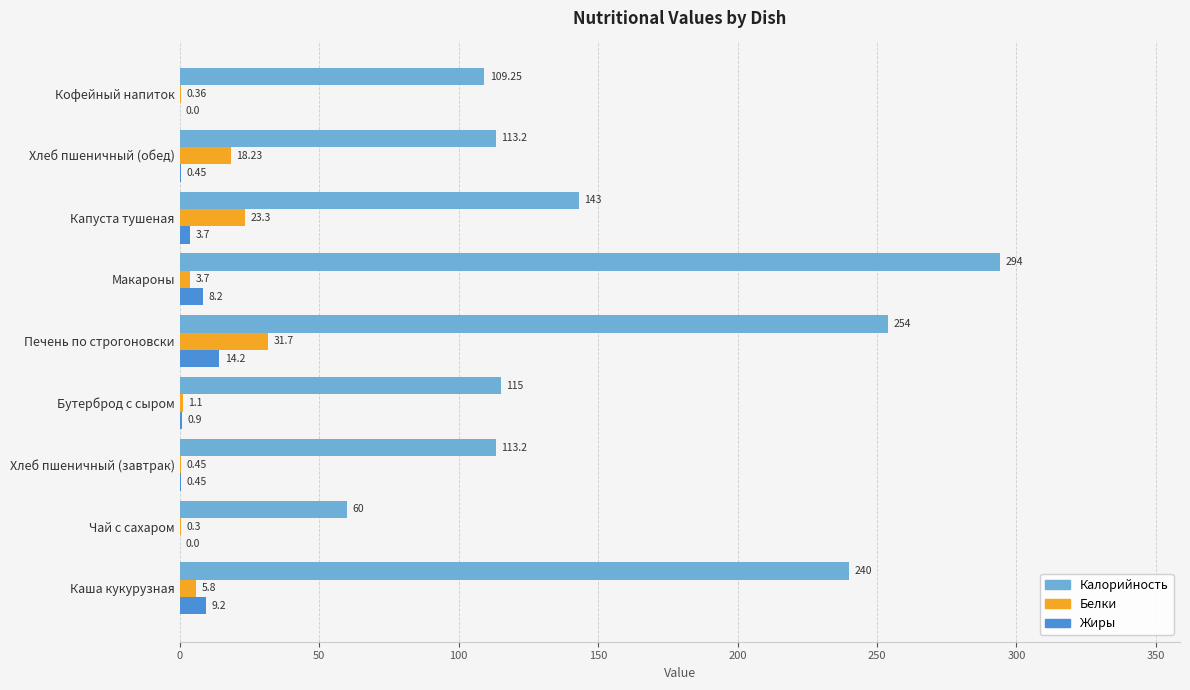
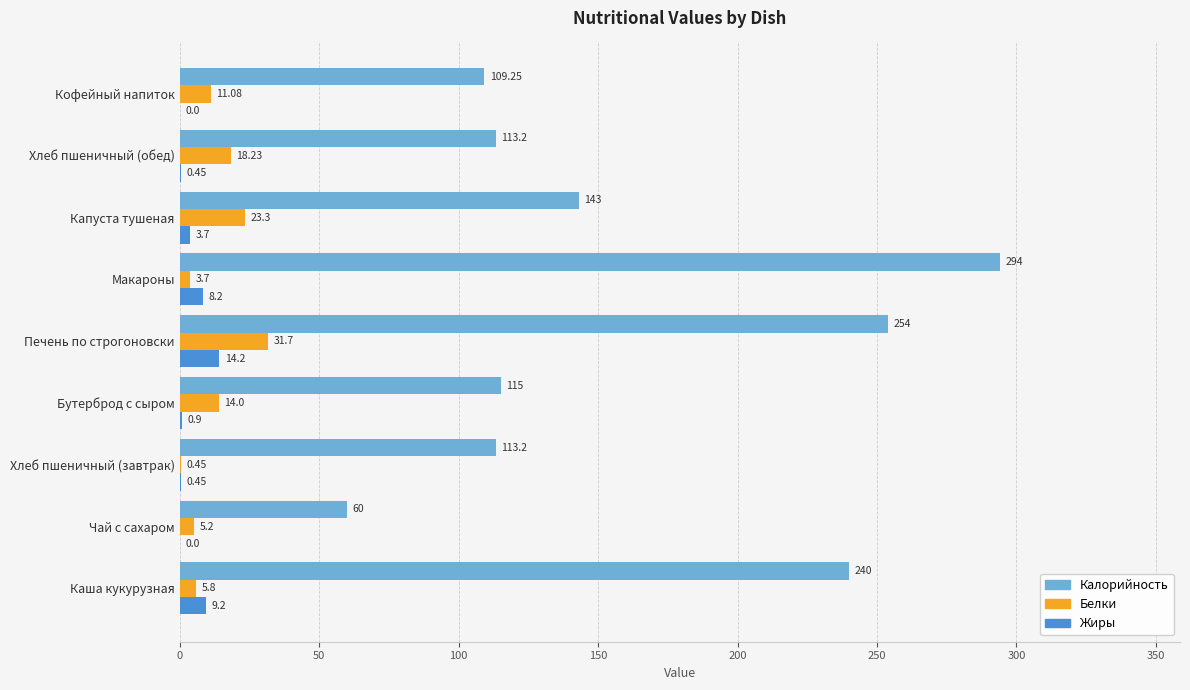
Белки, Кофейный напиток: 0.36 -> 11.08
Белки, Бутерброд с сыром: 1.1 -> 14.0
Белки, Чай с сахаром: 0.3 -> 5.2
